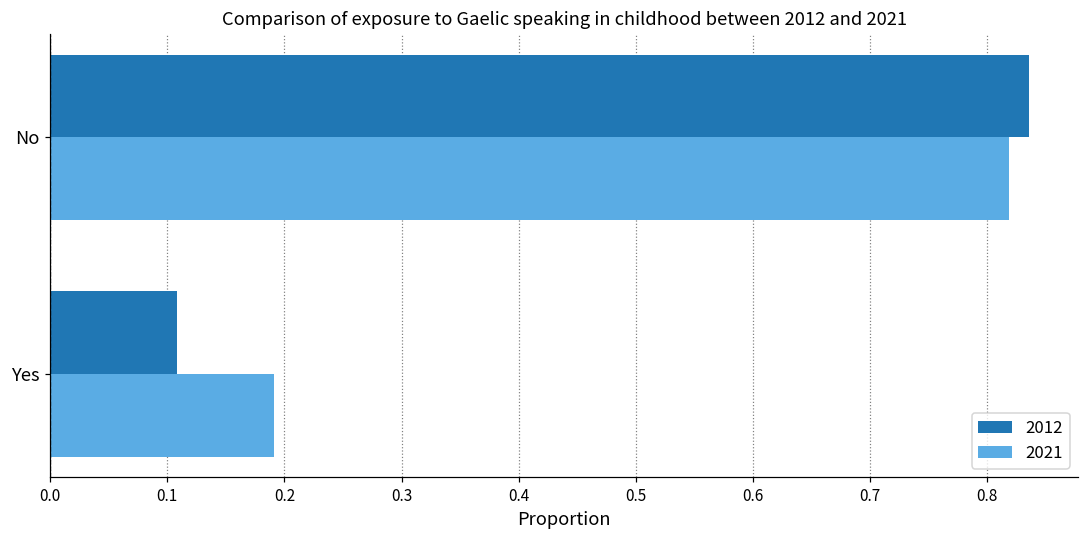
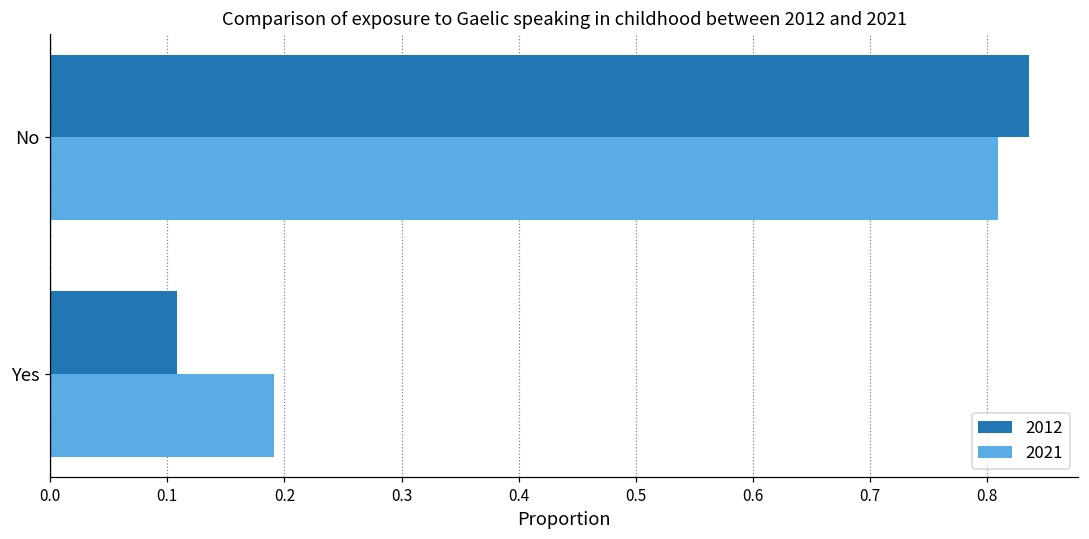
2021, No: 0.819 -> 0.809
